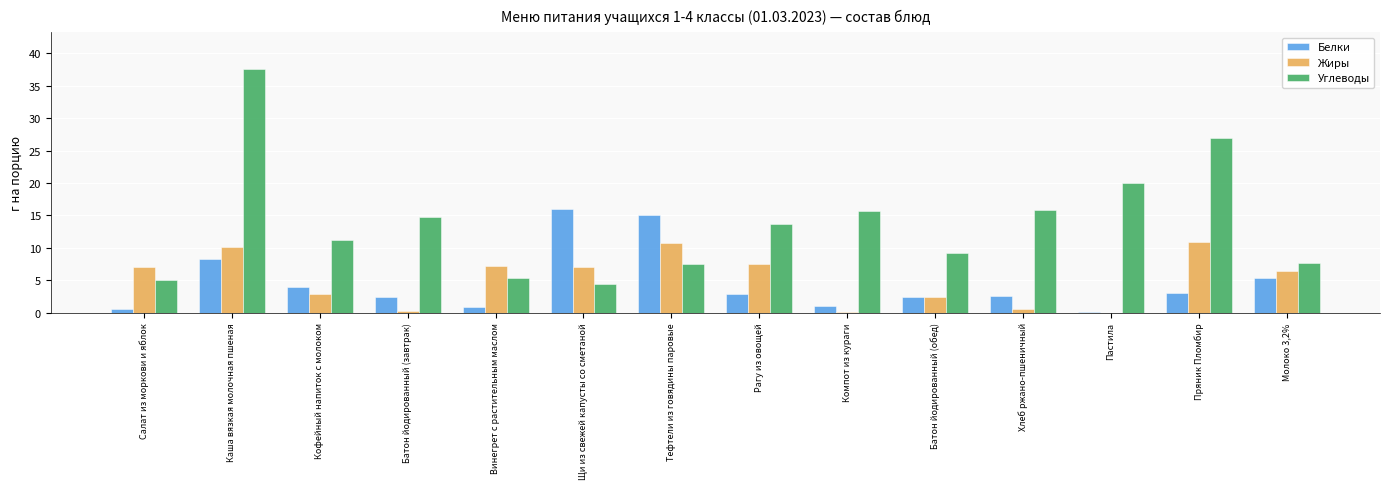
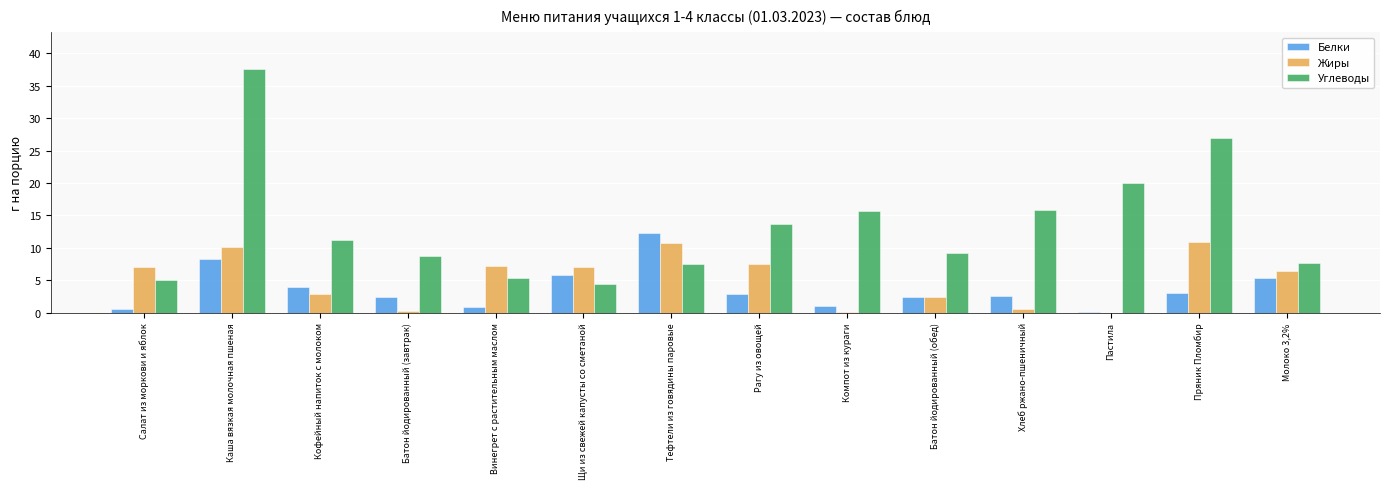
Углеводы, Батон йодированный (завтрак): 15 -> 9
Белки, Щи из свежей капусты со сметаной: 16 -> 6
Белки, Тефтели из говядины паровые: 15 -> 12
